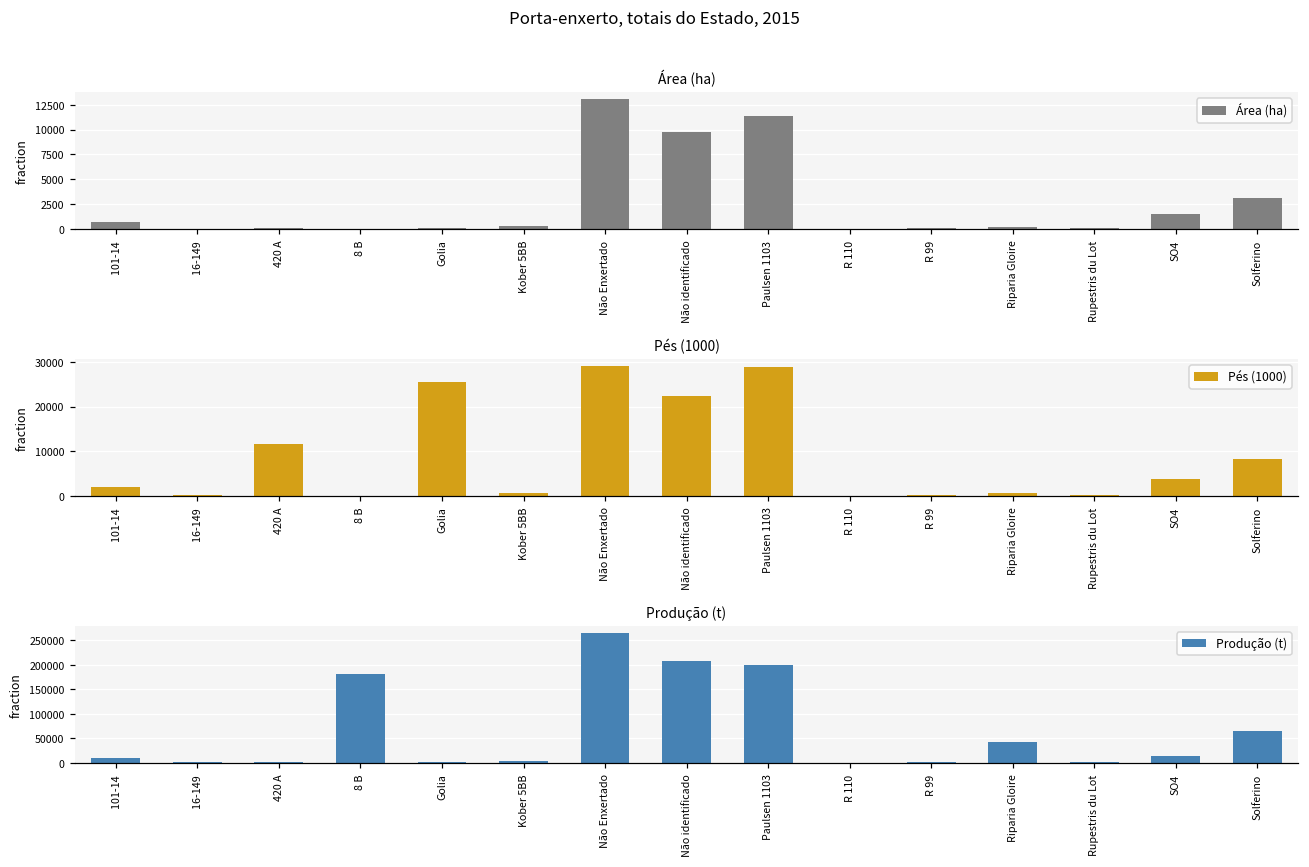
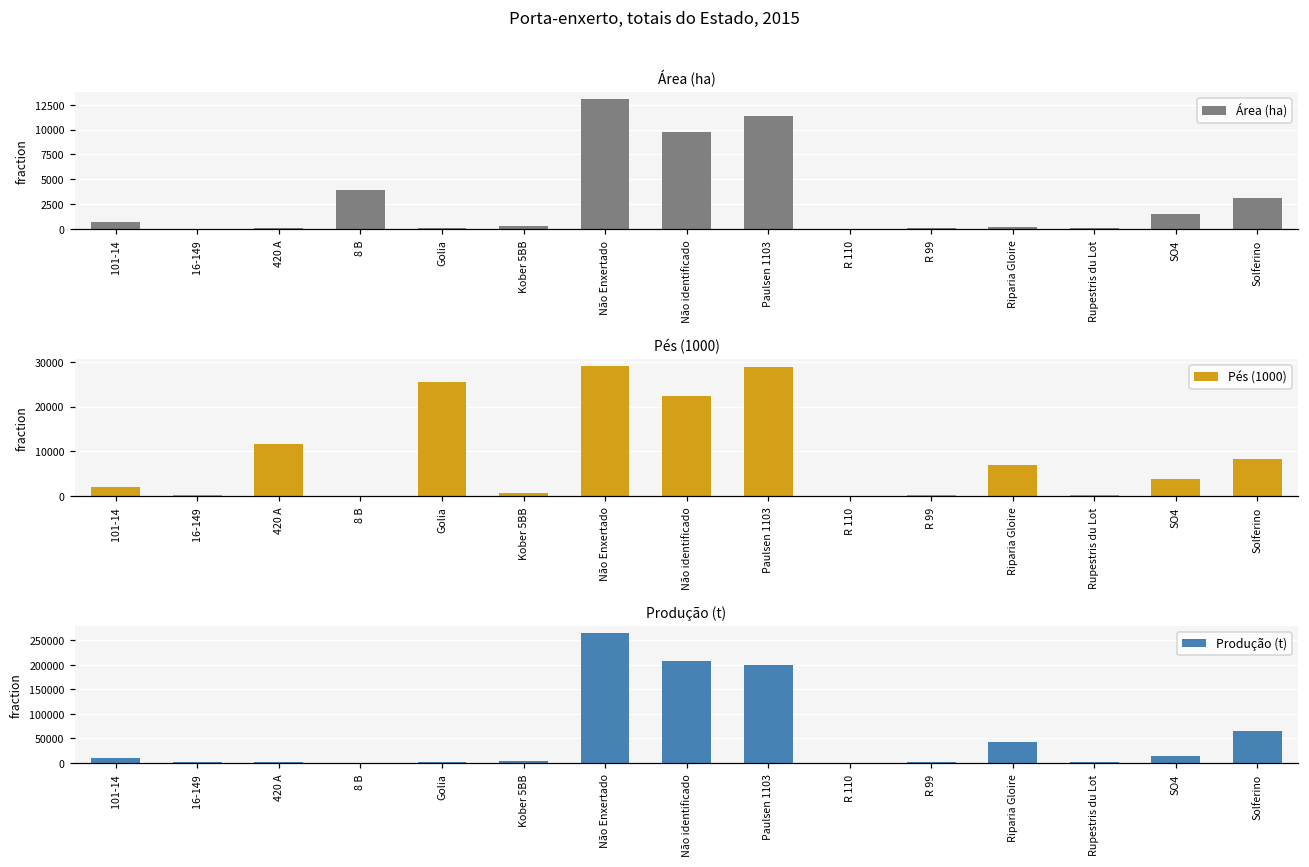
Área (ha), 8 B: 0 -> 4000
Pés (1000), Riparia Gloire: 1000 -> 7000
Produção (t), 8 B: 180000 -> 0
